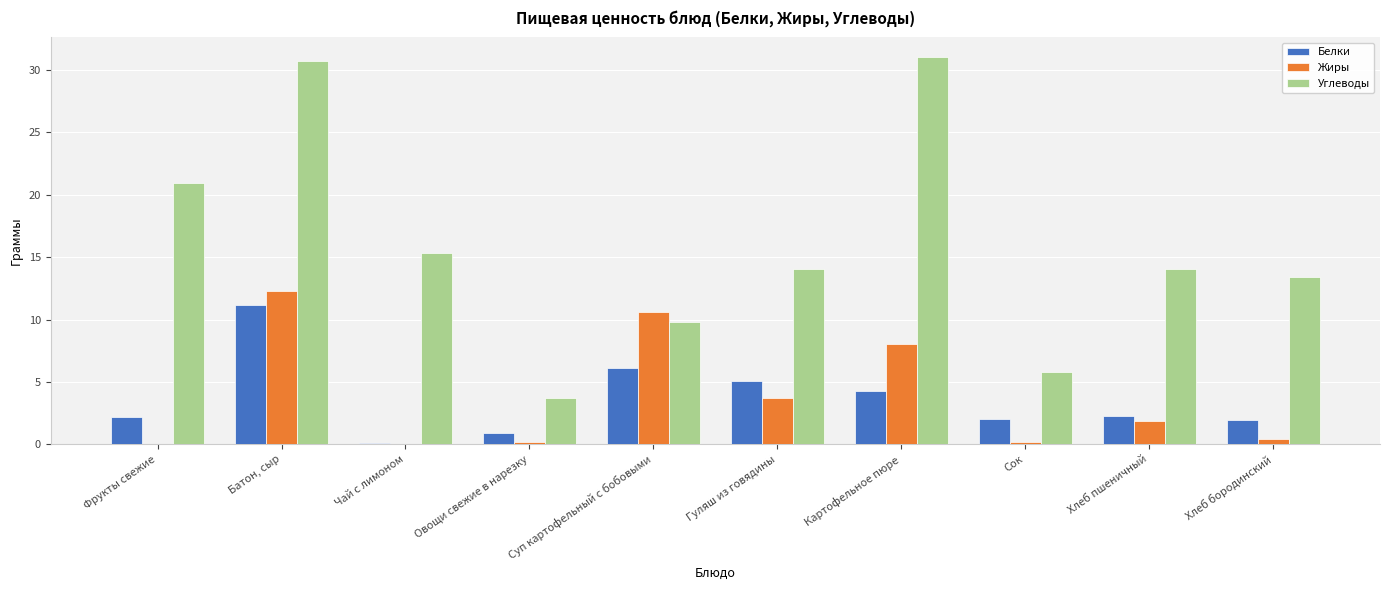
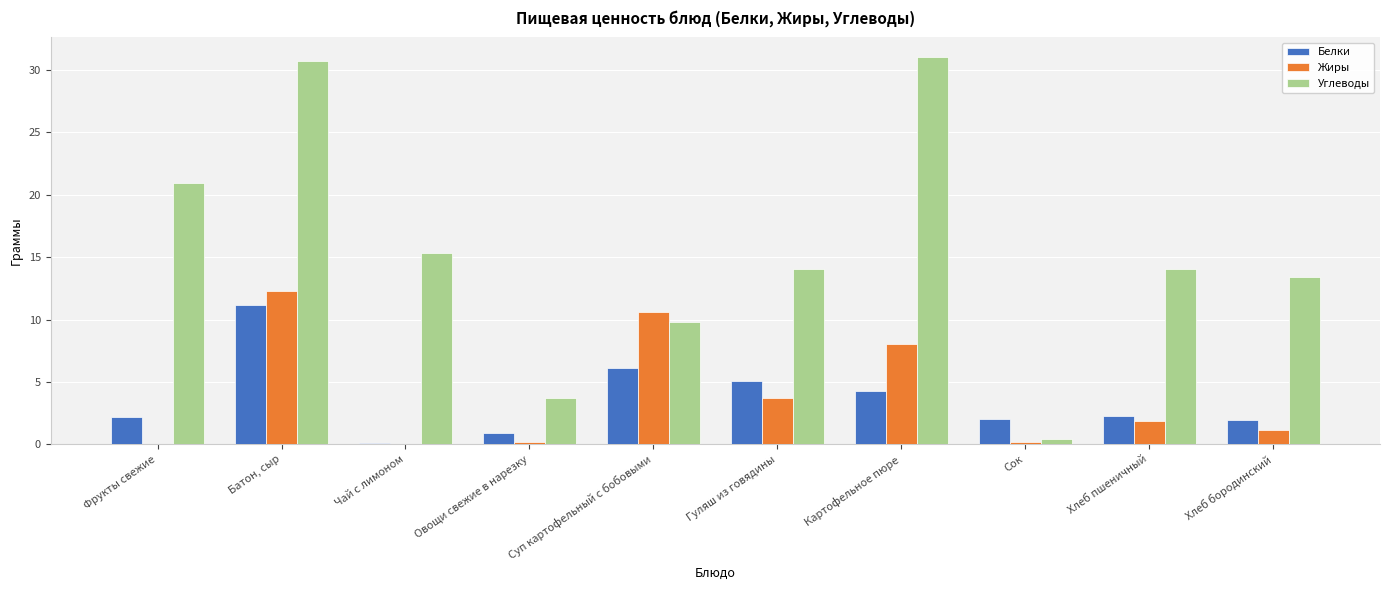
Углеводы, Сок: 5.8 -> 0.4
Жиры, Хлеб бородинский: 0.4 -> 1.1
